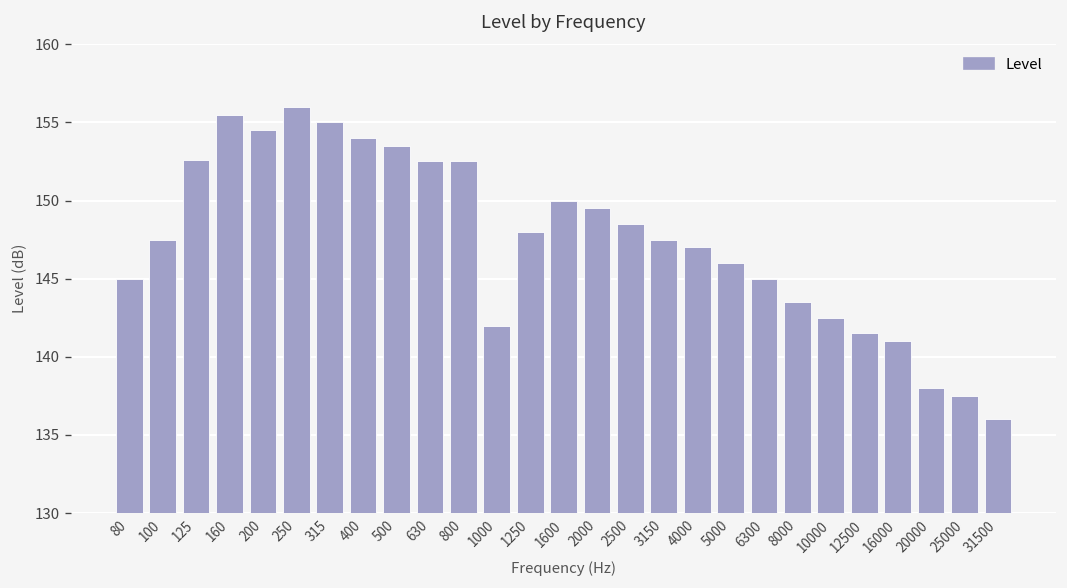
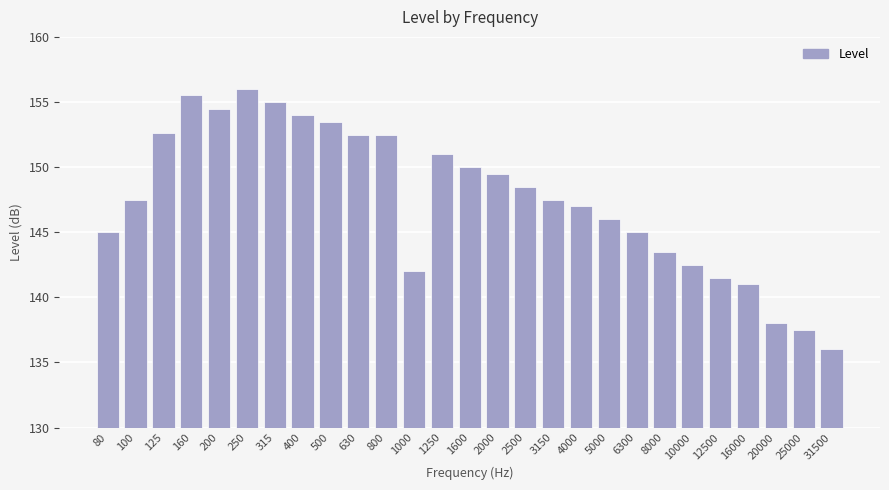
1250: 148 -> 151
